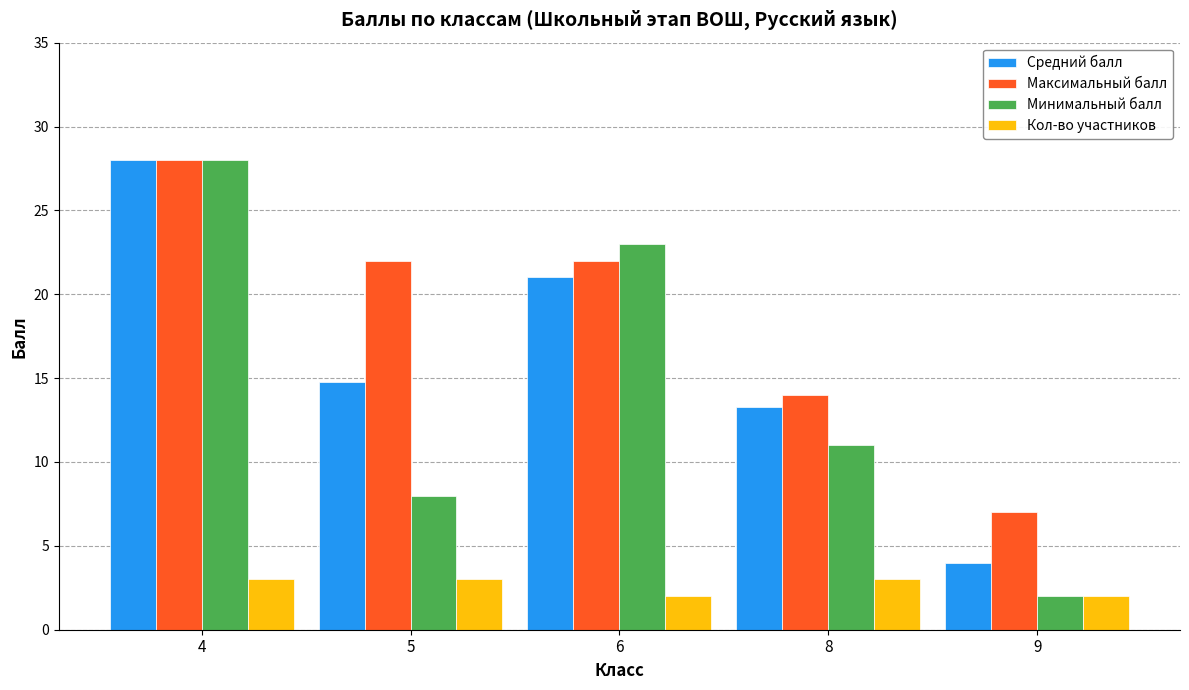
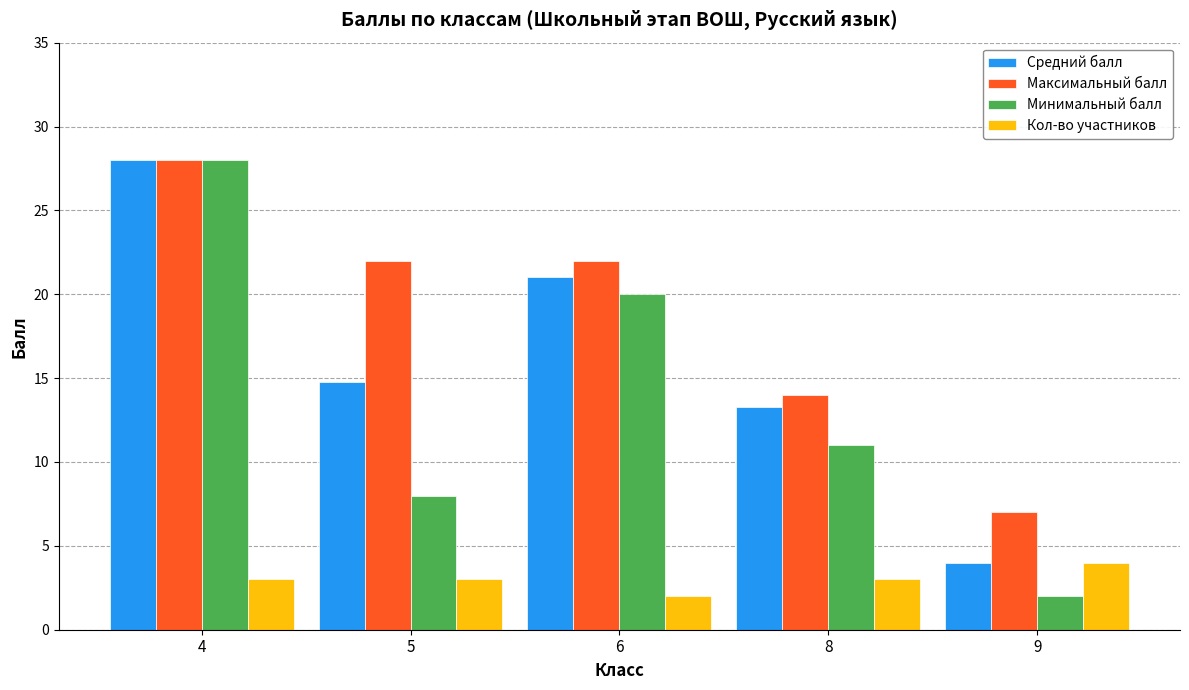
Минимальный балл, 6: 23 -> 20
Кол-во участников, 9: 2 -> 4
